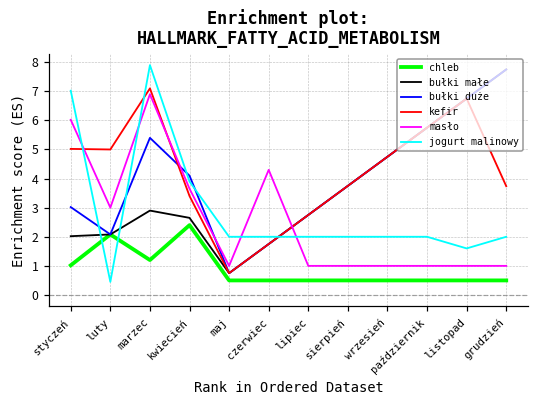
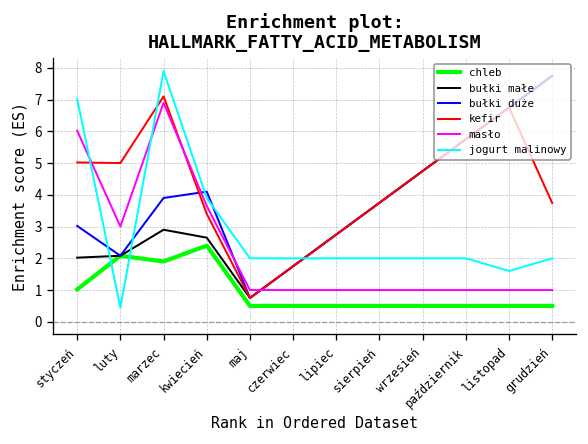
chleb, marzec: 1.2 -> 1.9
bułki duże, marzec: 5.4 -> 3.9
masło, czerwiec: 4.3 -> 1.0
